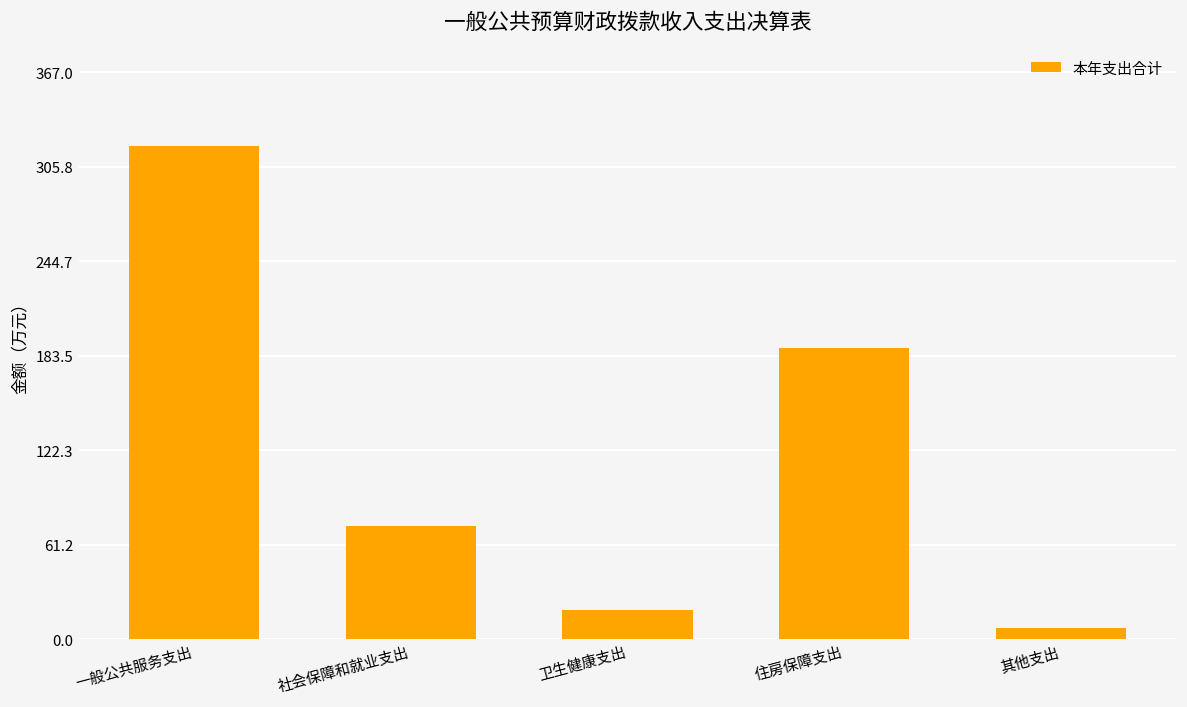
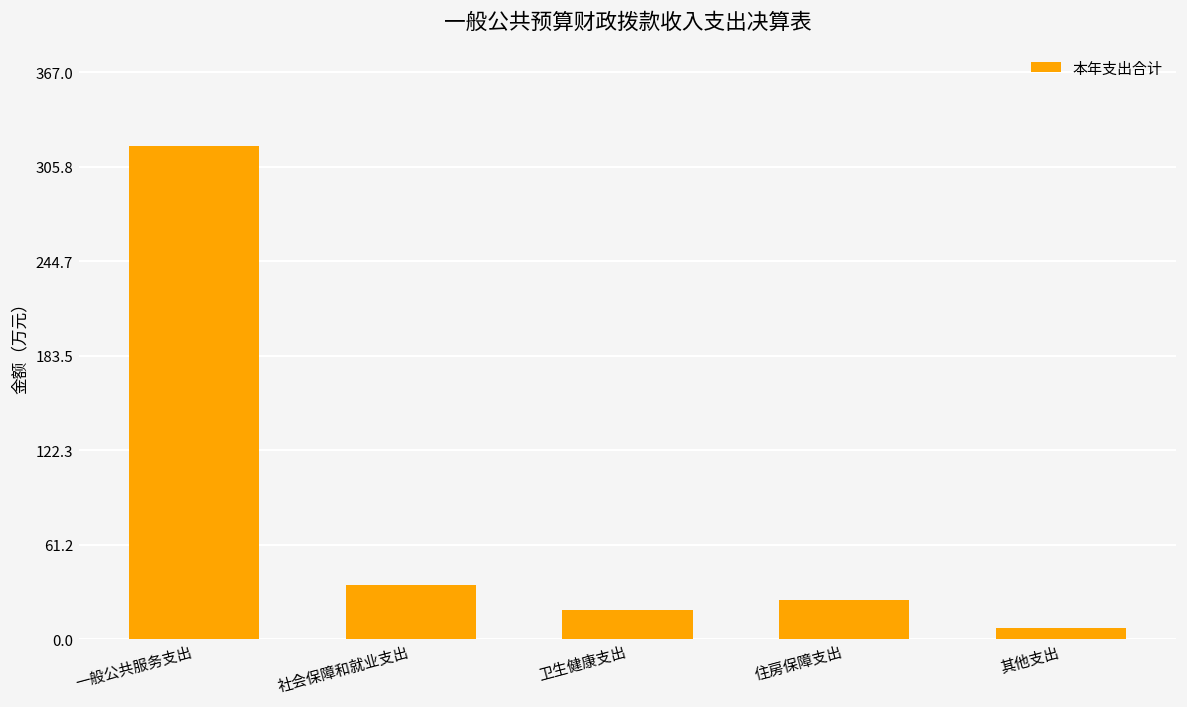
社会保障和就业支出: 73 -> 35
住房保障支出: 189 -> 25
